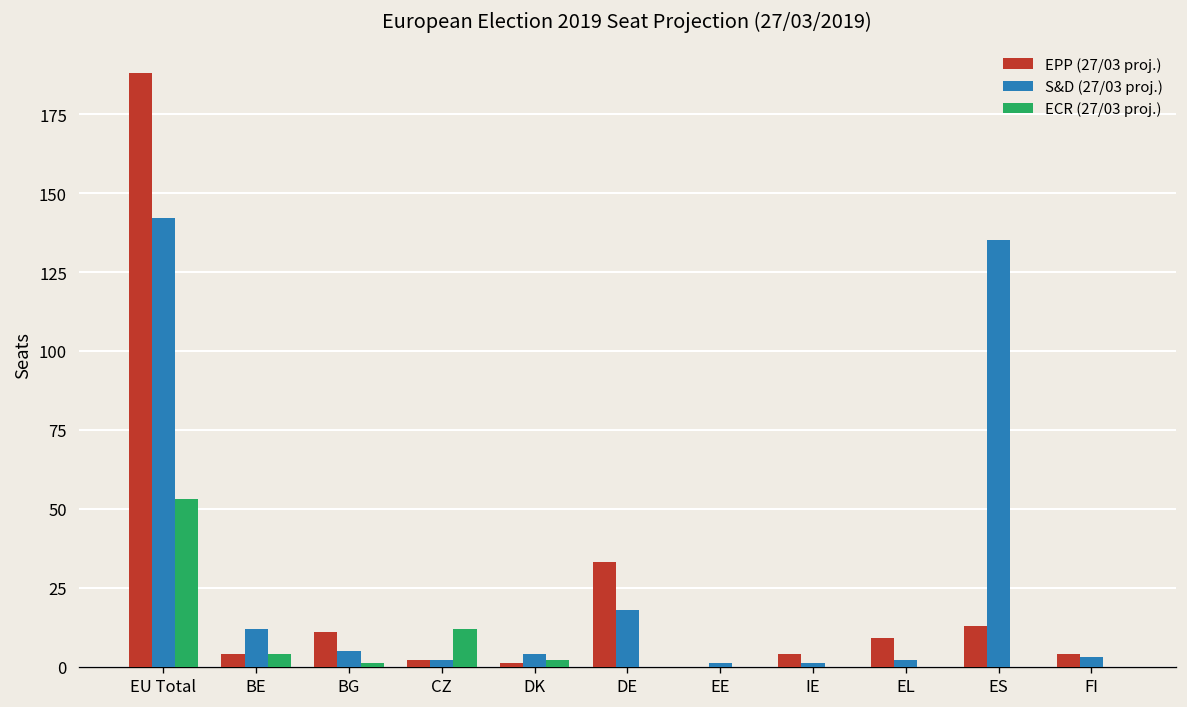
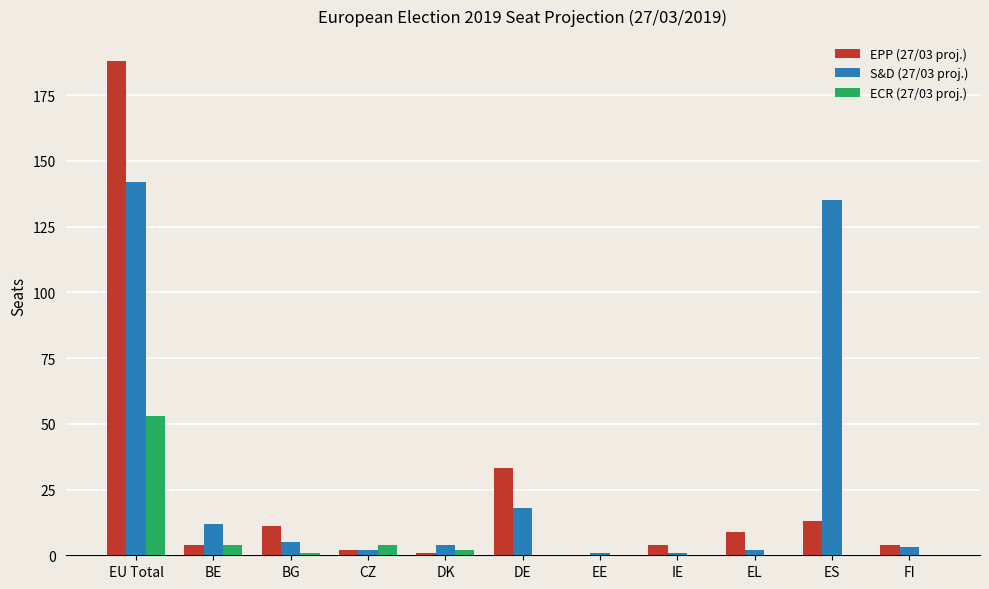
ECR (27/03 proj.), CZ: 12 -> 4
